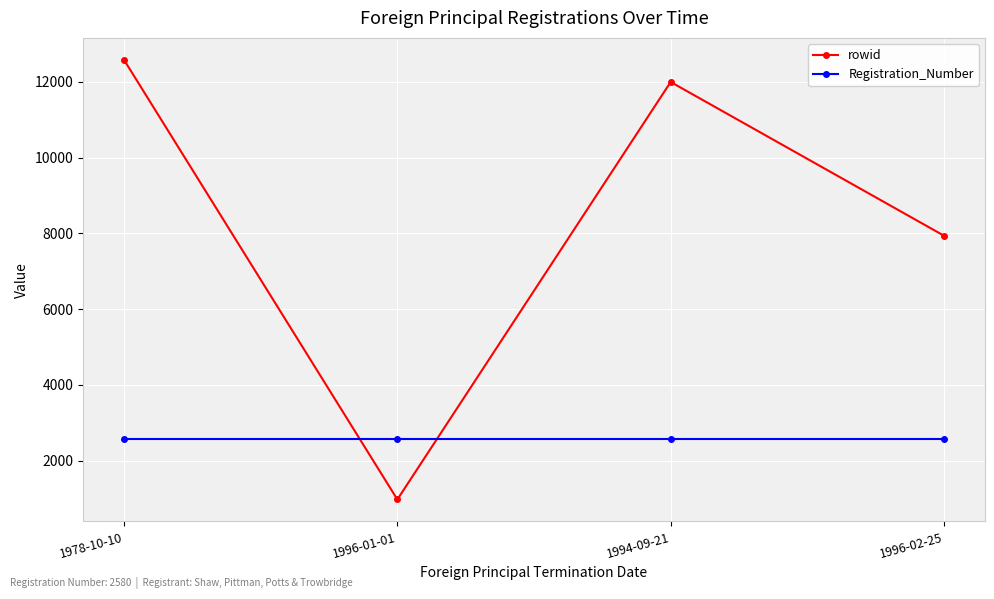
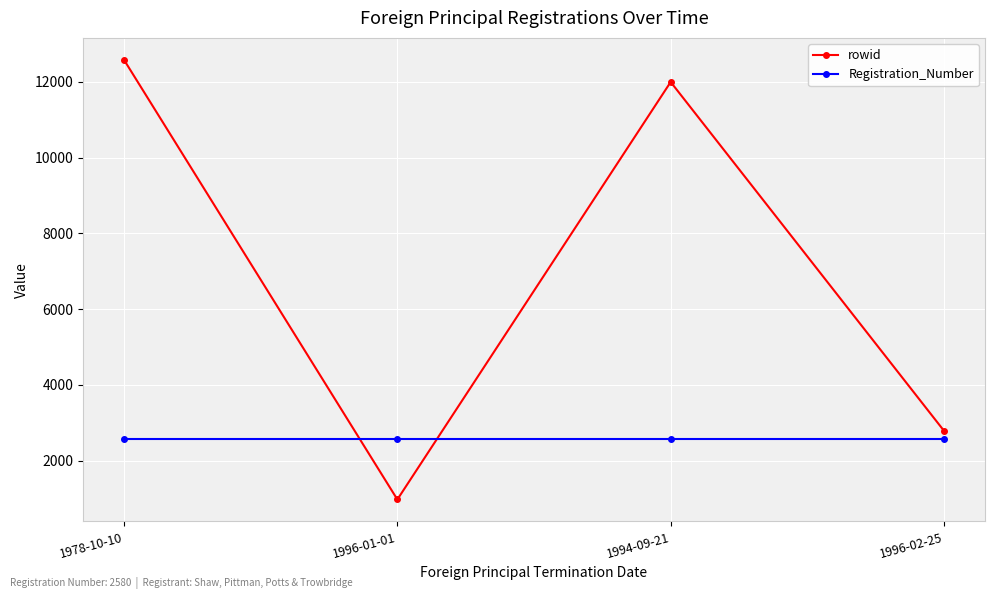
rowid, 1996-02-25: 7900 -> 2800
